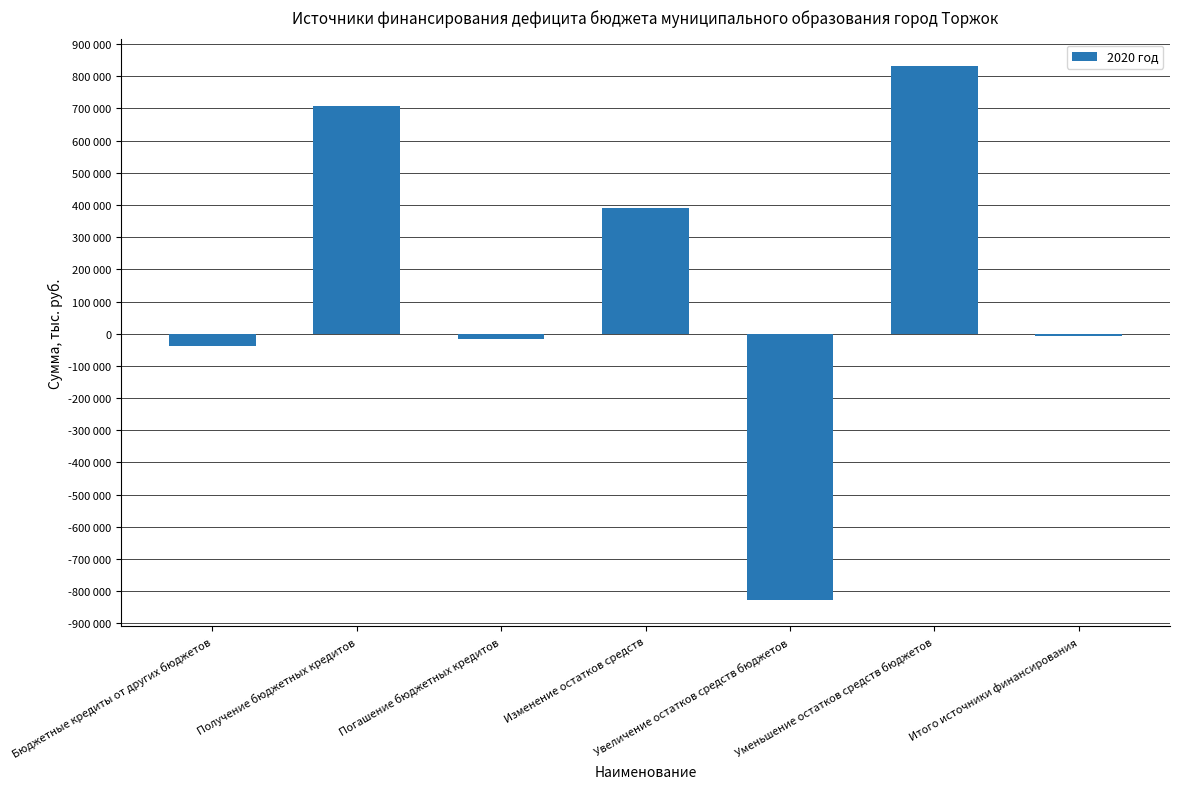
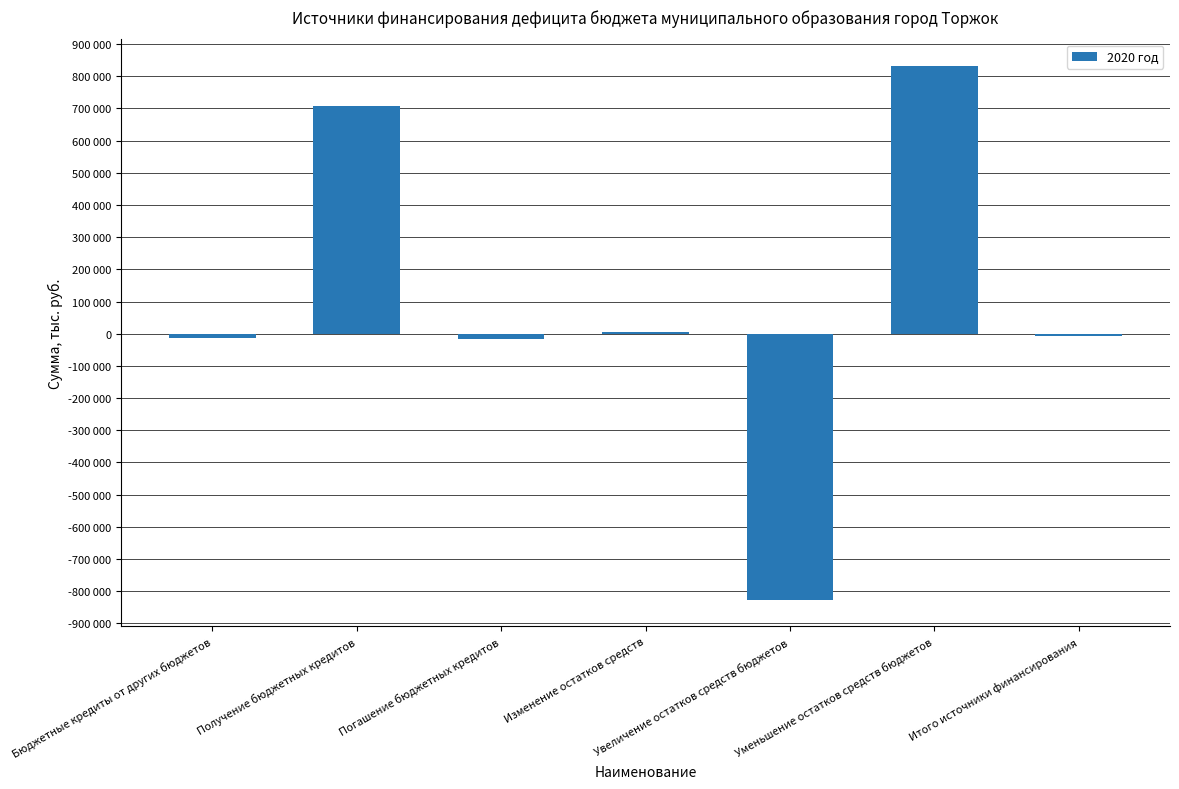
Бюджетные кредиты от других бюджетов: -40000 -> -10000
Изменение остатков средств: 390000 -> 10000
